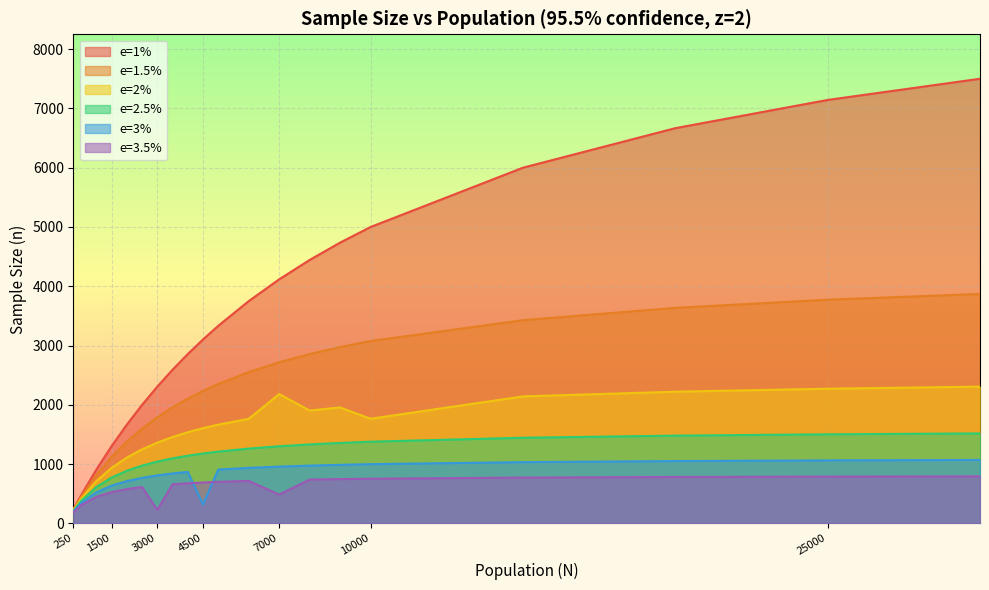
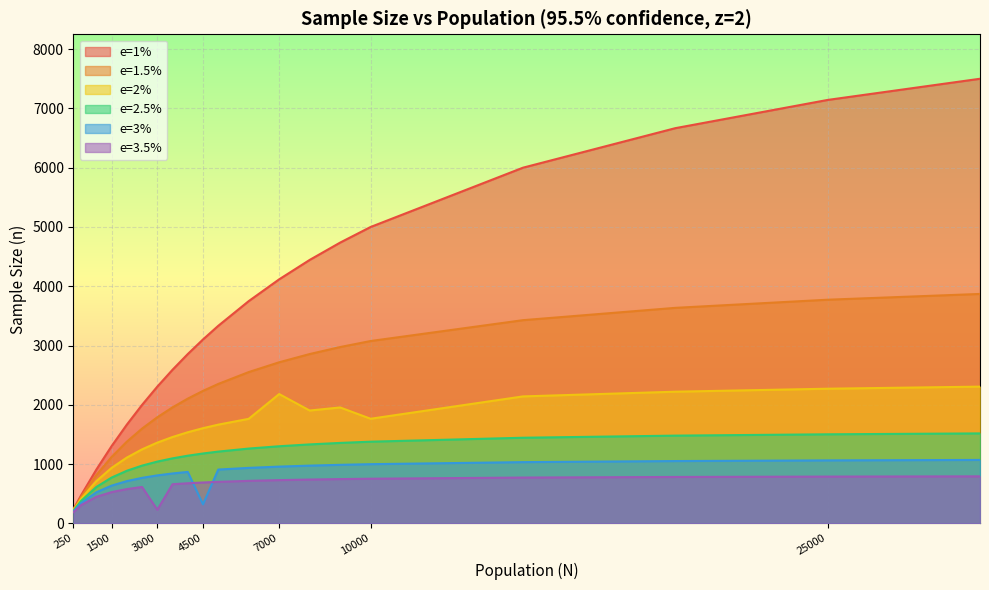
e=3.5%, 7000: 500 -> 700
